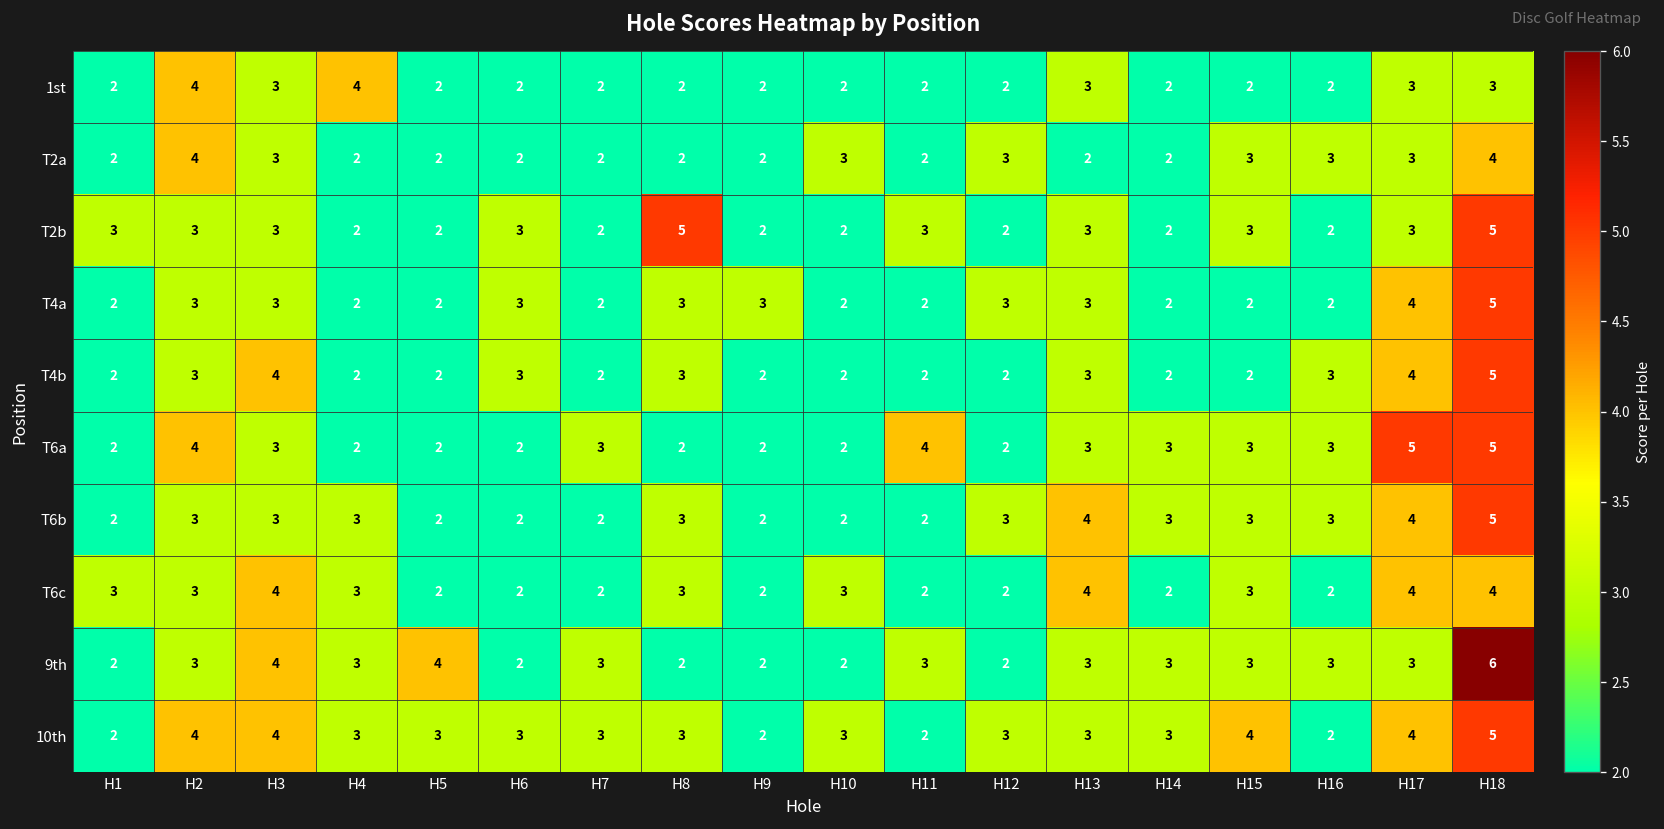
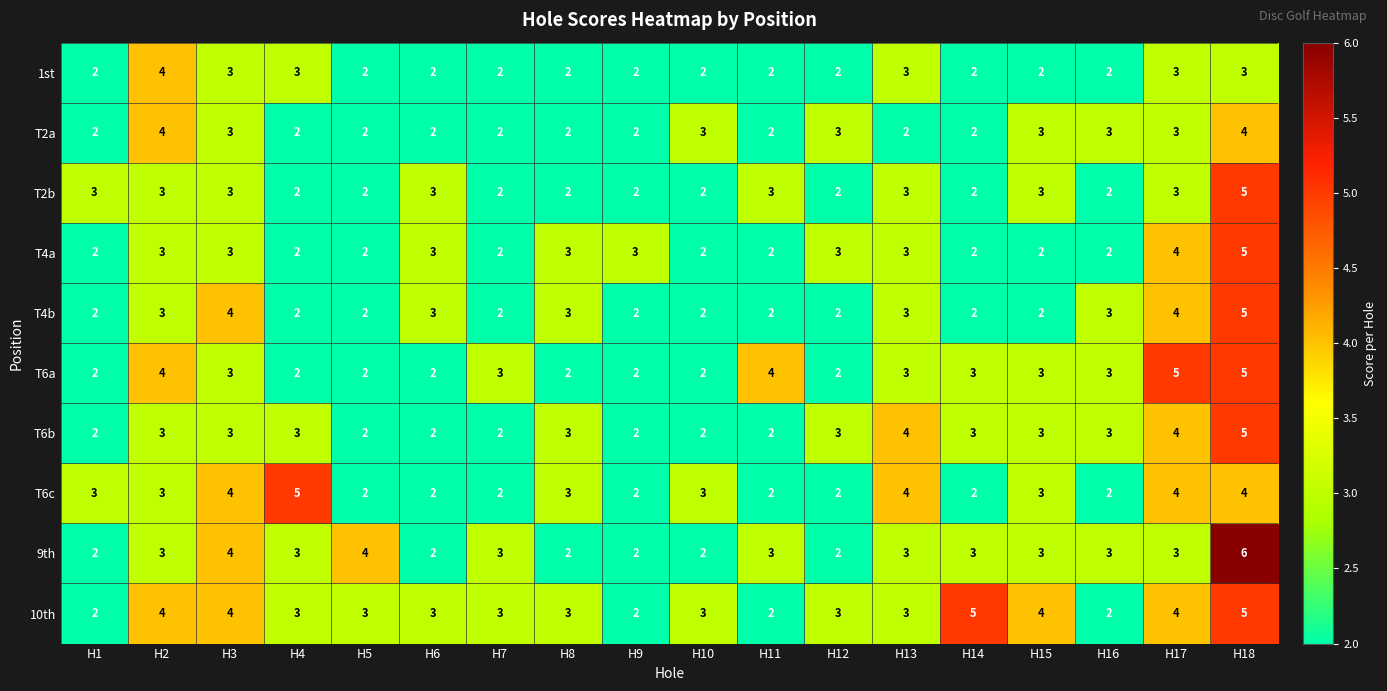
1st, H4: 4 -> 3
T2b, H8: 5 -> 2
T6c, H4: 3 -> 5
10th, H14: 3 -> 5
